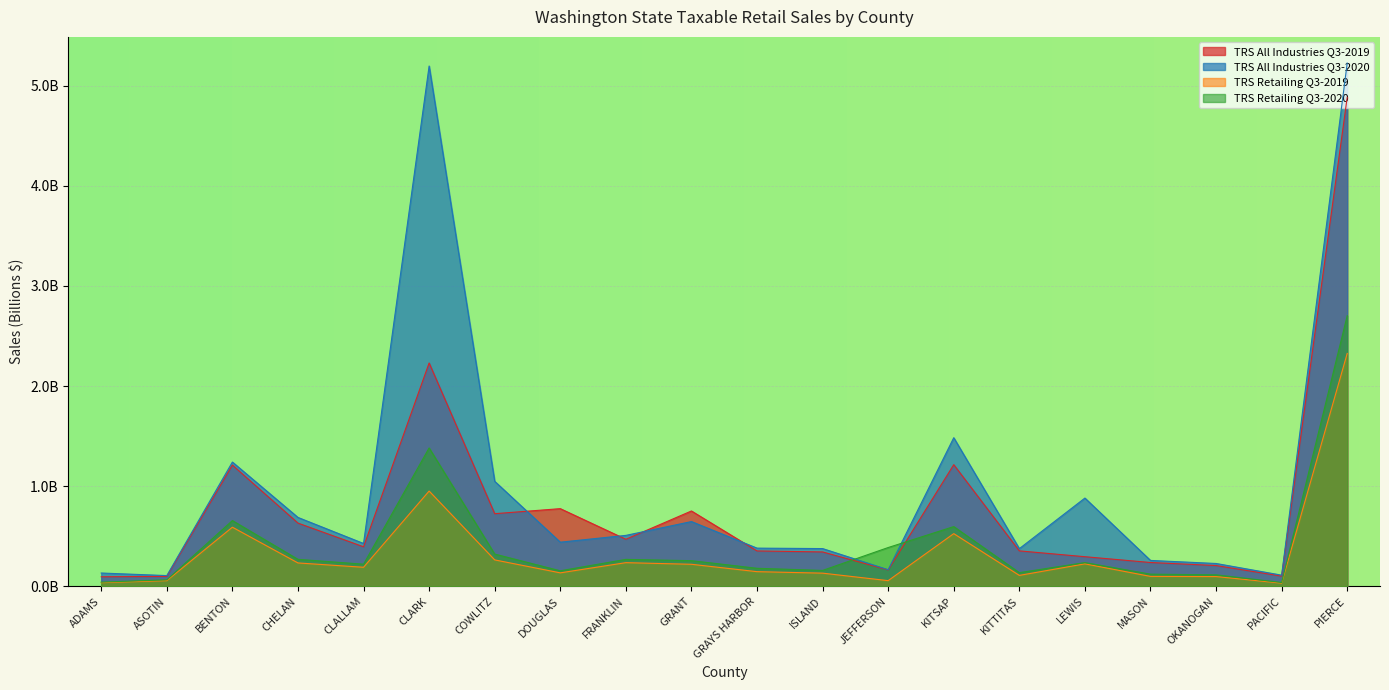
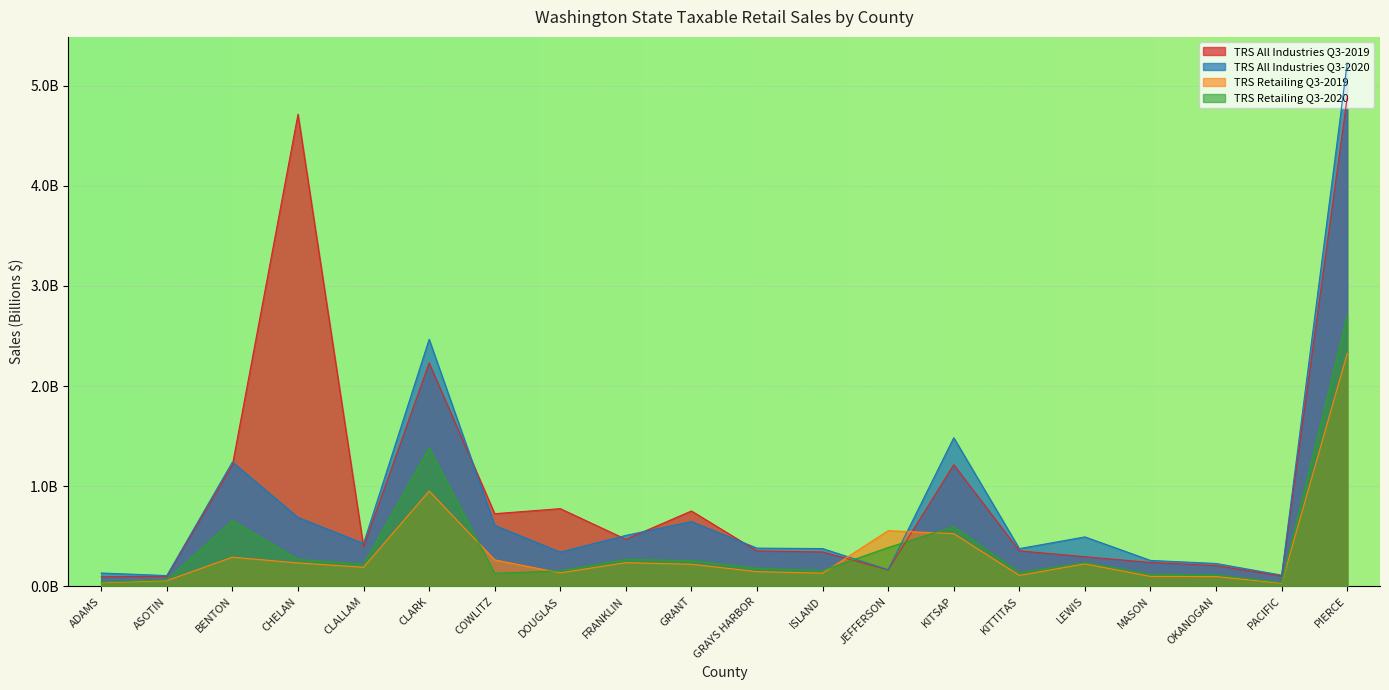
TRS Retailing Q3-2019, BENTON: 590000000 -> 290000000
TRS All Industries Q3-2019, CHELAN: 630000000 -> 4710000000
TRS All Industries Q3-2020, CLARK: 5200000000 -> 2470000000
TRS All Industries Q3-2020, COWLITZ: 1050000000 -> 610000000
TRS Retailing Q3-2020, COWLITZ: 320000000 -> 130000000
TRS All Industries Q3-2020, DOUGLAS: 440000000 -> 340000000
TRS Retailing Q3-2019, JEFFERSON: 60000000 -> 560000000
TRS All Industries Q3-2020, LEWIS: 880000000 -> 490000000
